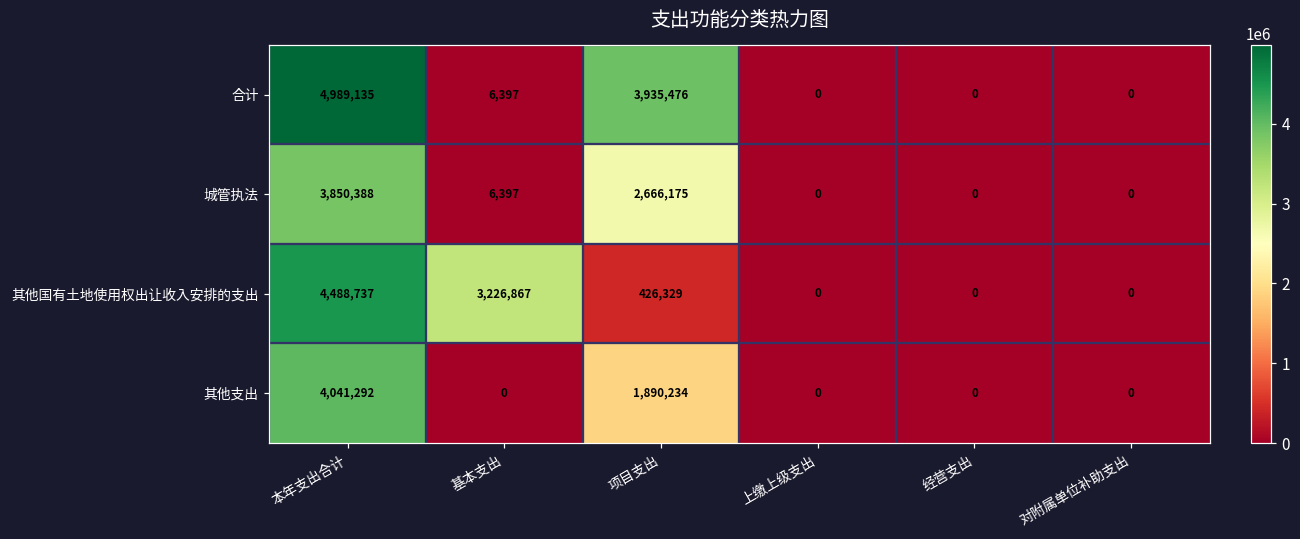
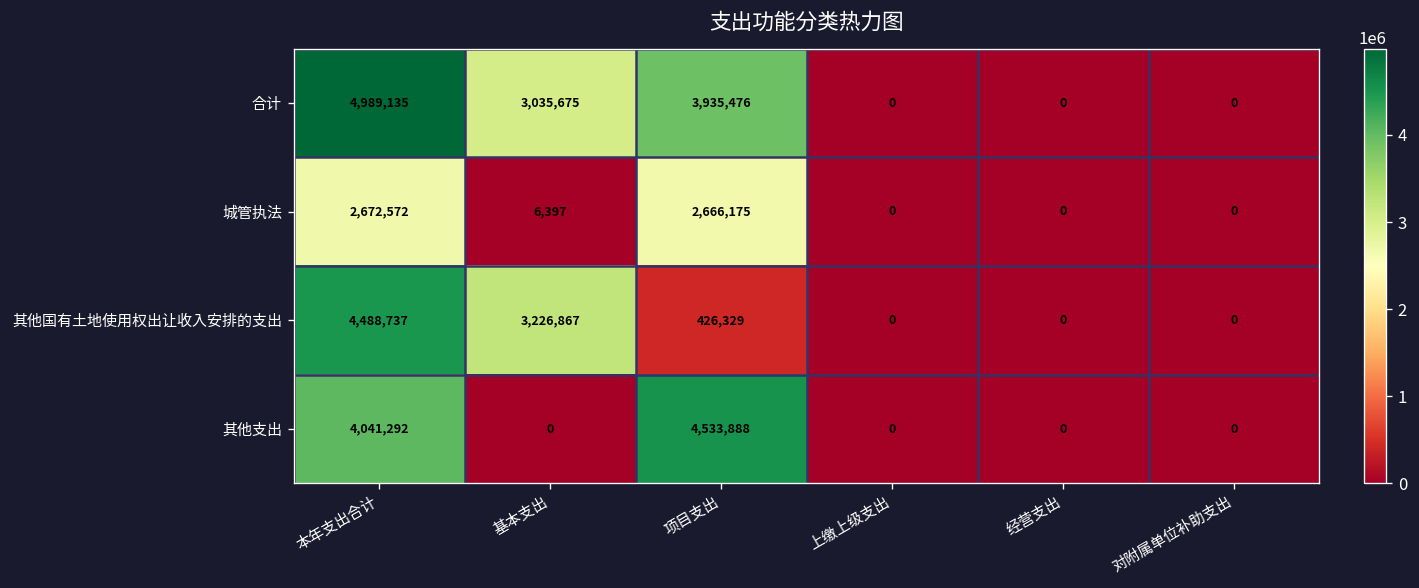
合计, 基本支出: 6,397 -> 3,035,675
城管执法, 本年支出合计: 3,850,388 -> 2,672,572
其他支出, 项目支出: 1,890,234 -> 4,533,888
